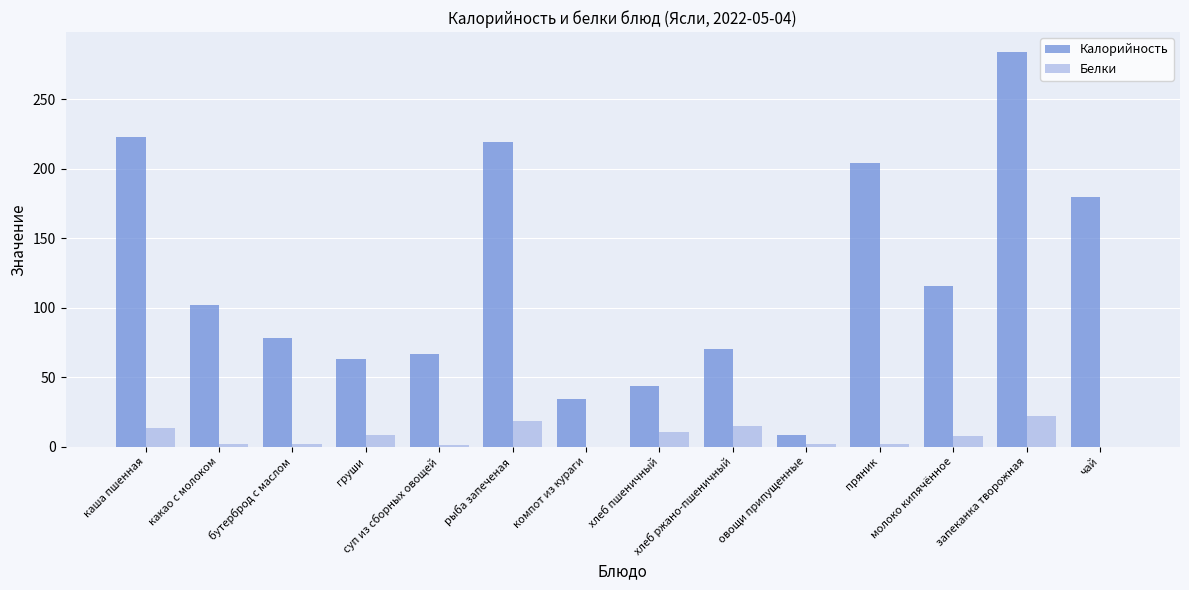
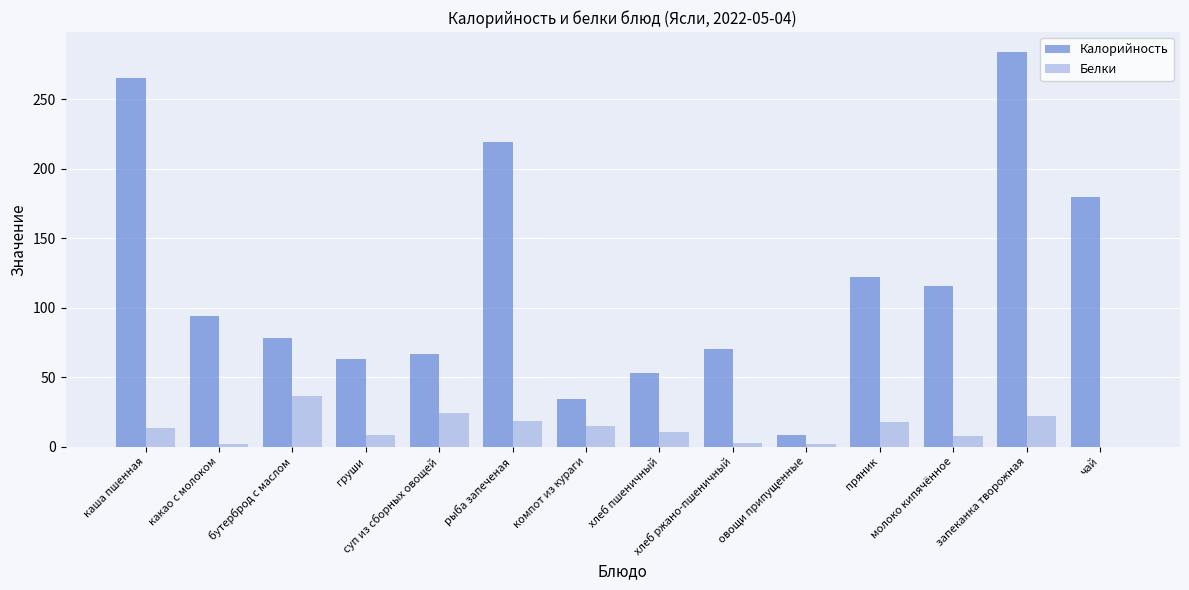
Калорийность, каша пшенная: 222 -> 265
Калорийность, какао с молоком: 102 -> 94
Белки, бутерброд с маслом: 2 -> 36
Белки, суп из сборных овощей: 1 -> 24
Белки, компот из кураги: 0 -> 15
Калорийность, хлеб пшеничный: 44 -> 53
Белки, хлеб ржано-пшеничный: 15 -> 3
Калорийность, пряник: 204 -> 122
Белки, пряник: 2 -> 18
